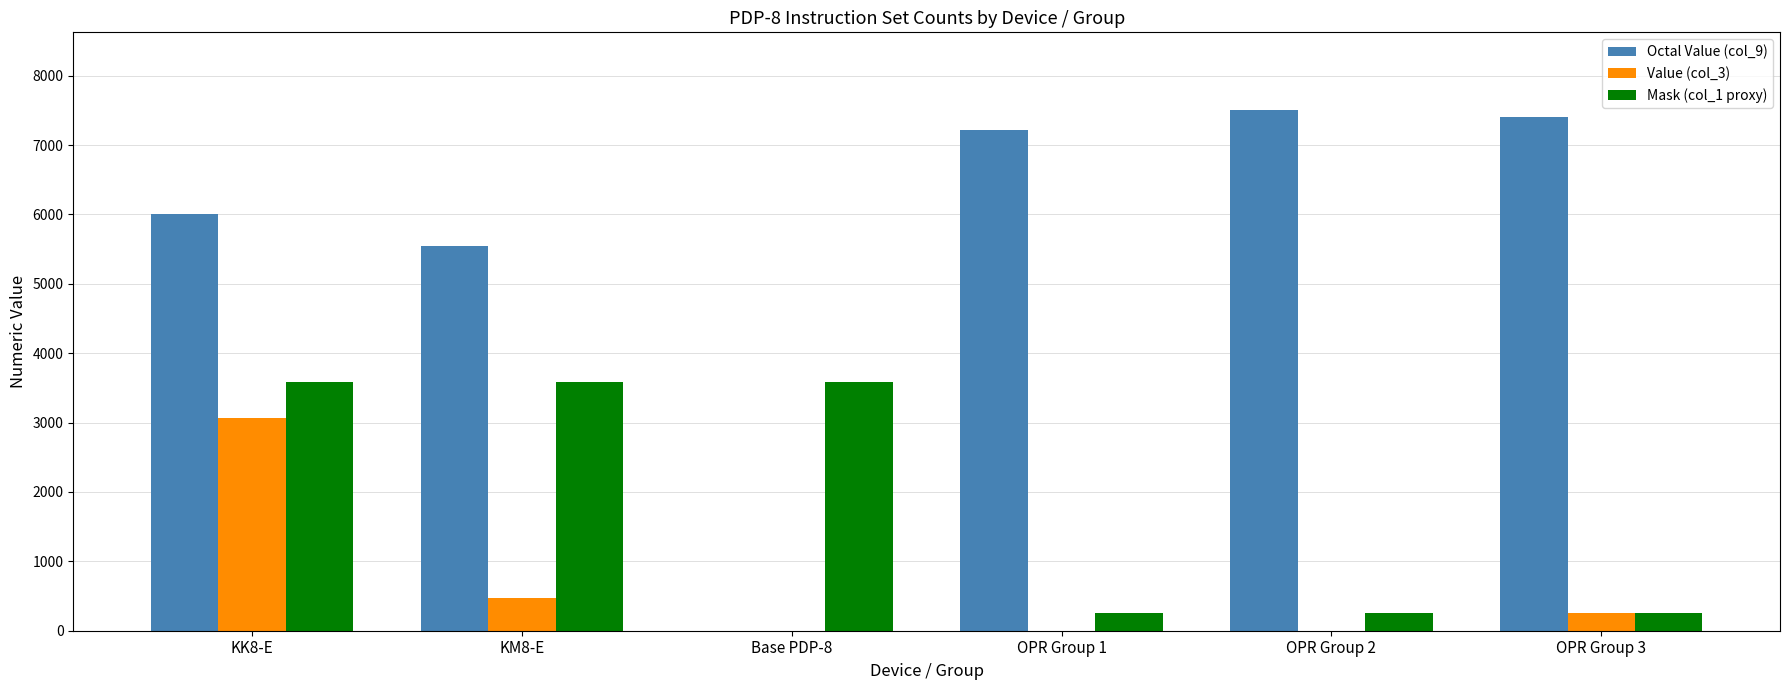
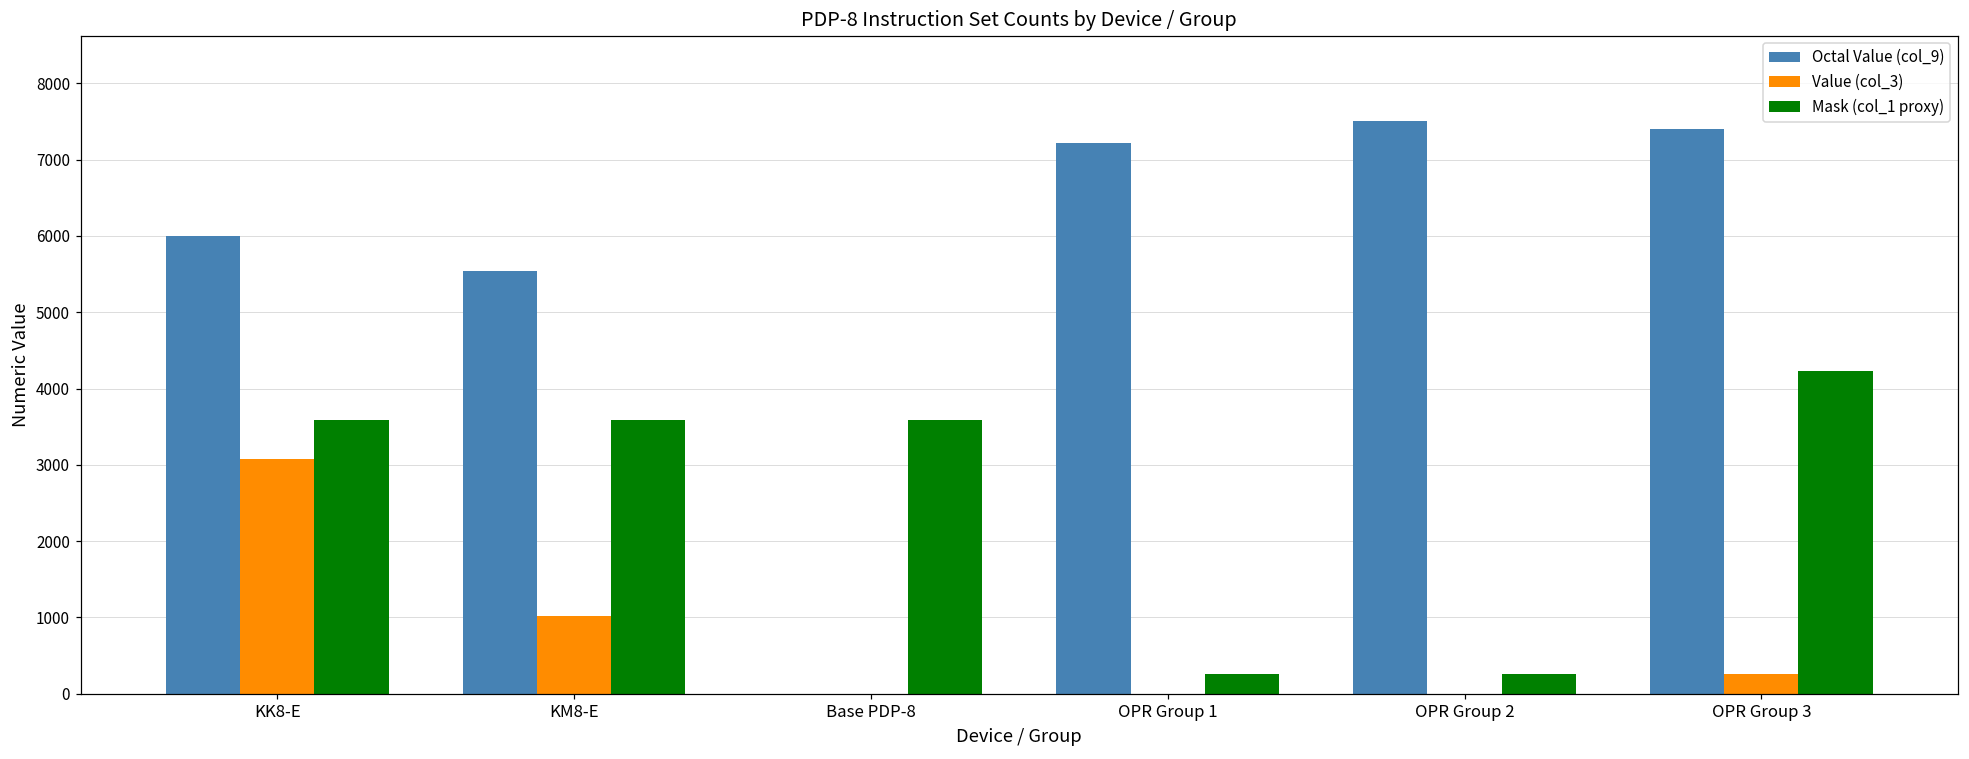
Value (col_3), KM8-E: 500 -> 1000
Mask (col_1 proxy), OPR Group 3: 300 -> 4200
